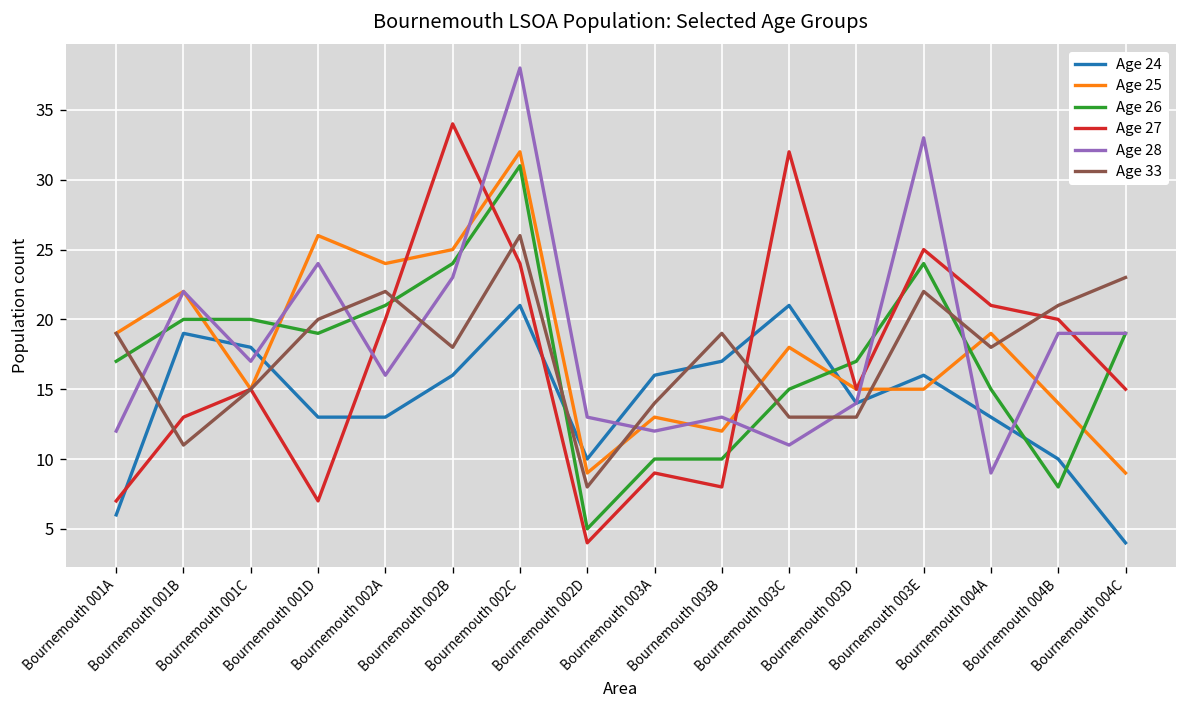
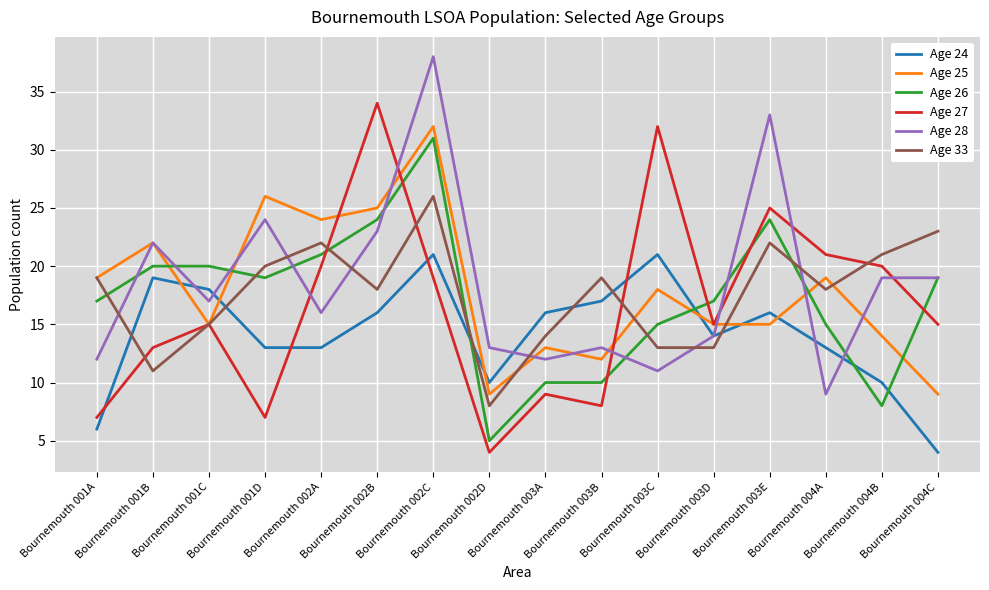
Age 27, Bournemouth 002C: 24 -> 19
